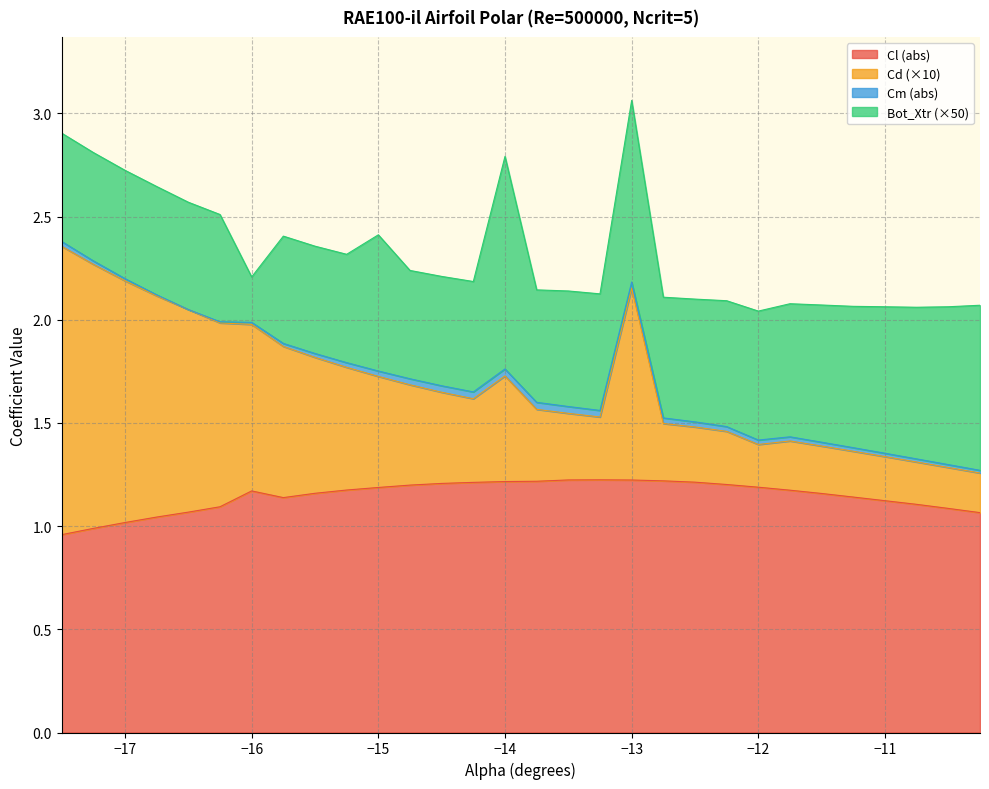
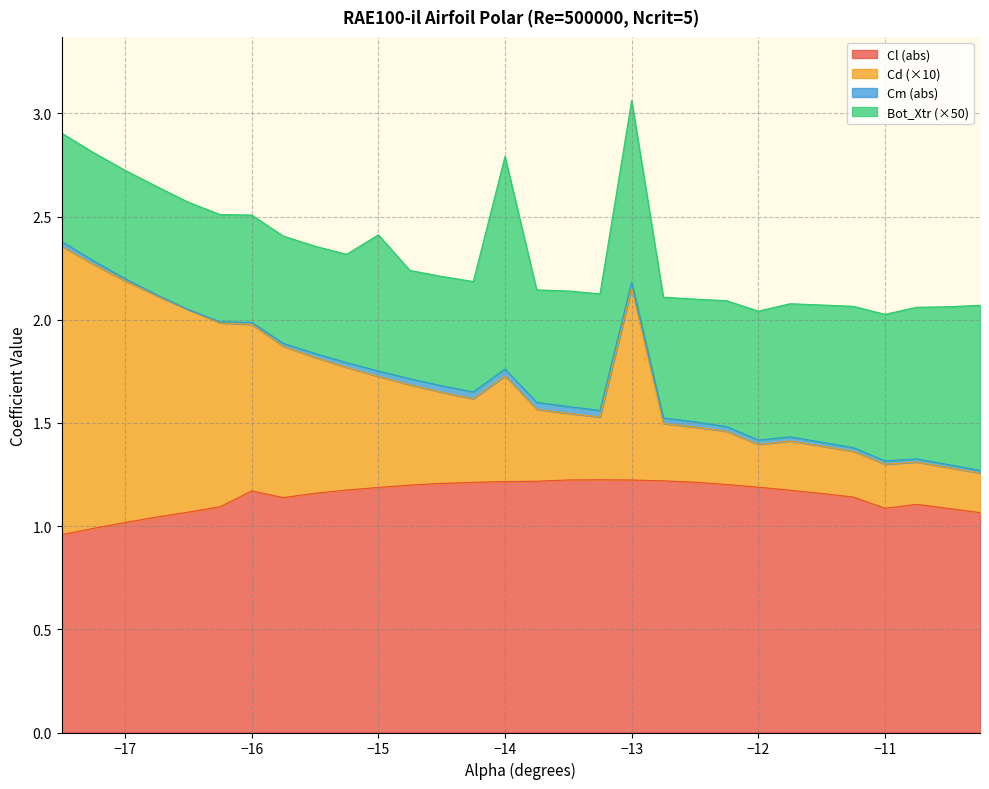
Bot_Xtr (×50), −16: 0.22 -> 0.52
Cl (abs), −11: 1.12 -> 1.09
